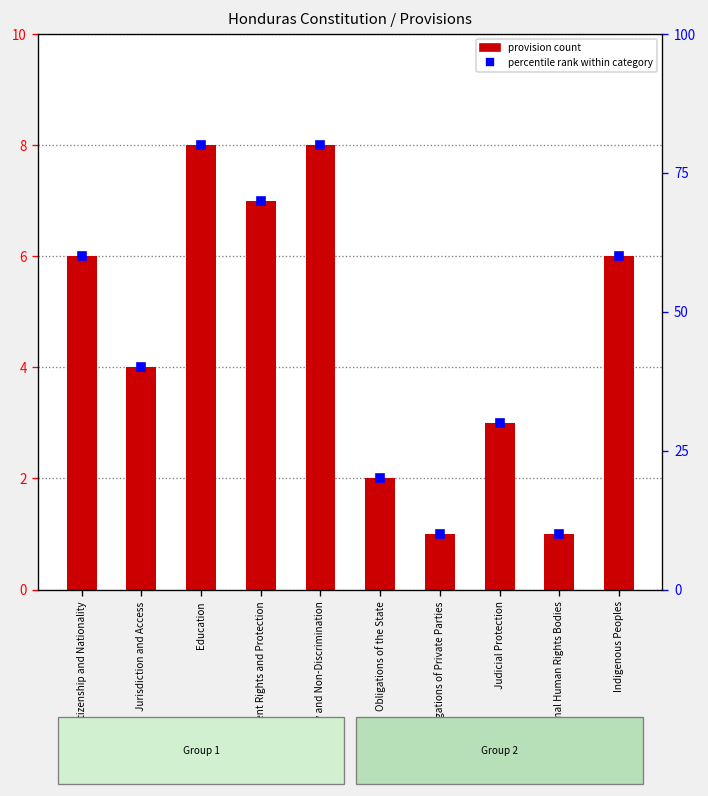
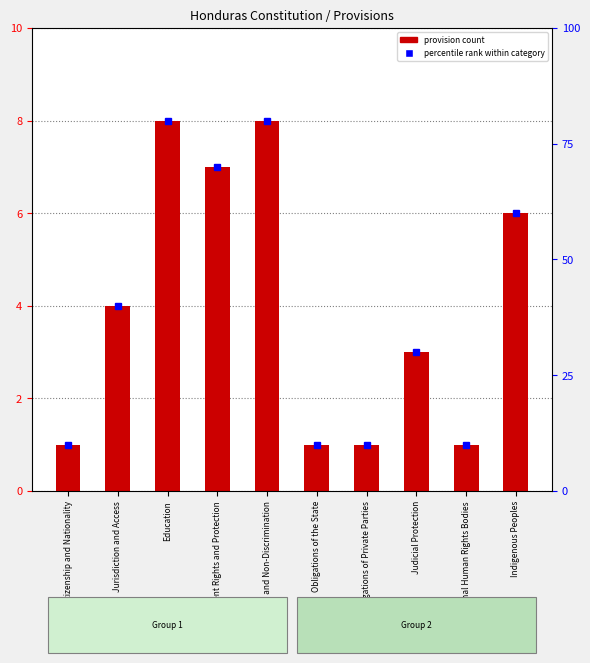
provision count, Citizenship and Nationality: 6 -> 1
provision count, Obligations of the State: 2 -> 1
